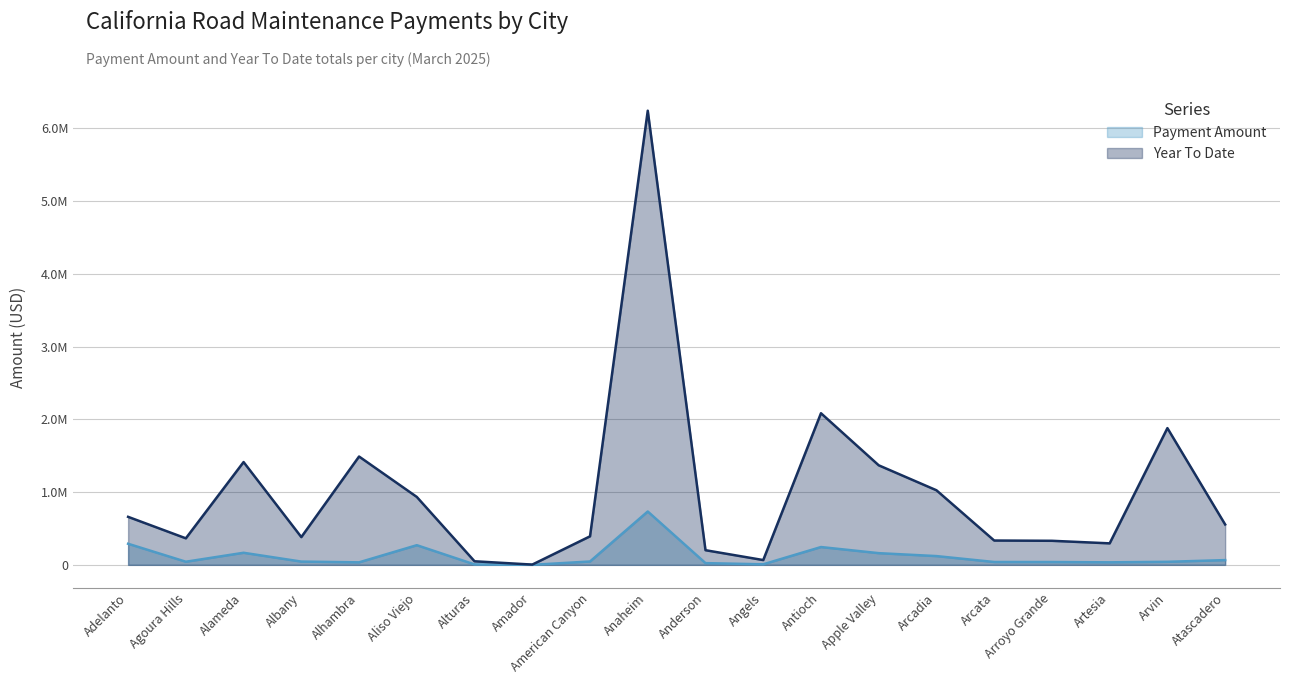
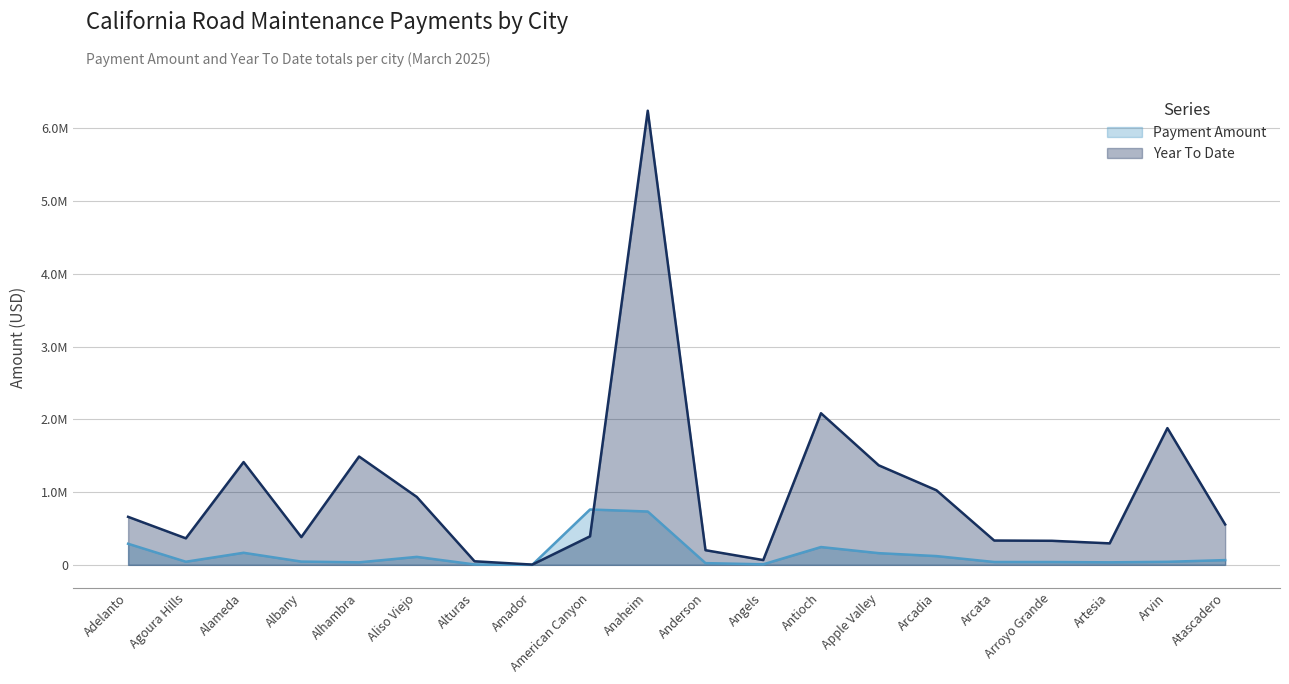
Payment Amount, Aliso Viejo: 300000 -> 100000
Payment Amount, American Canyon: 0 -> 800000
